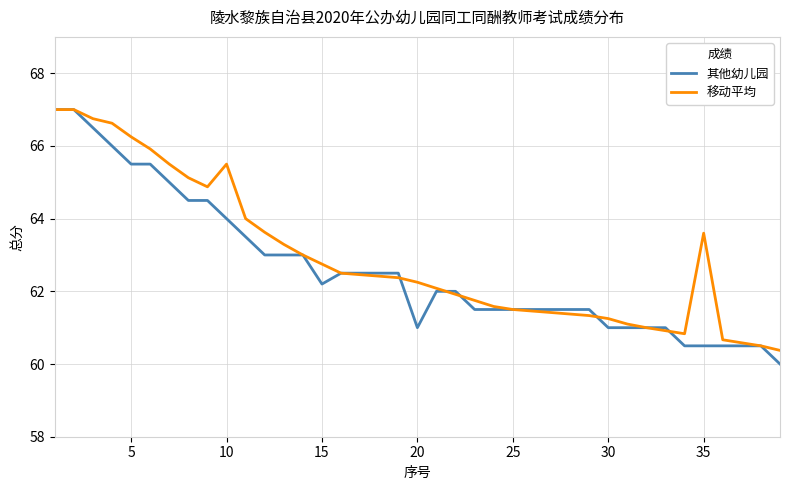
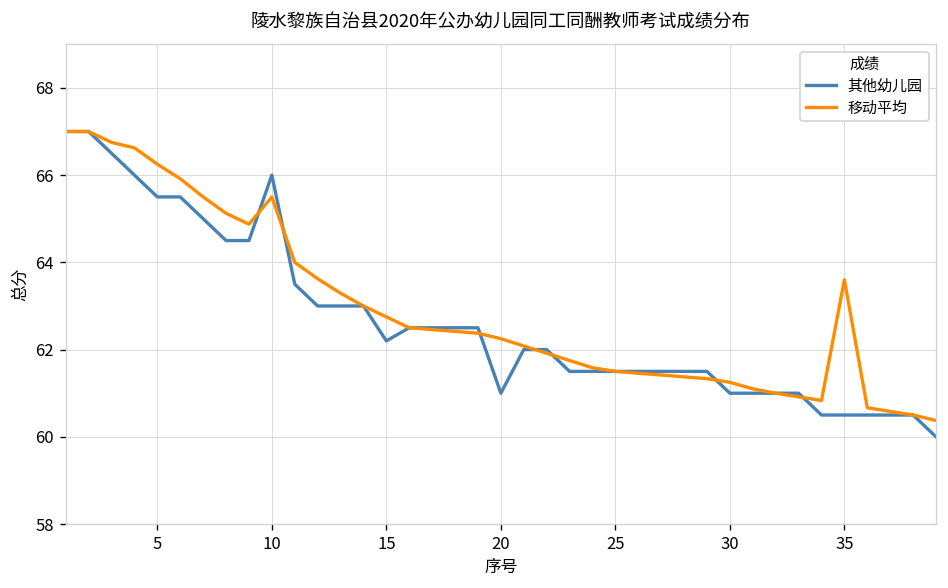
其他幼儿园, 10: 64 -> 66
